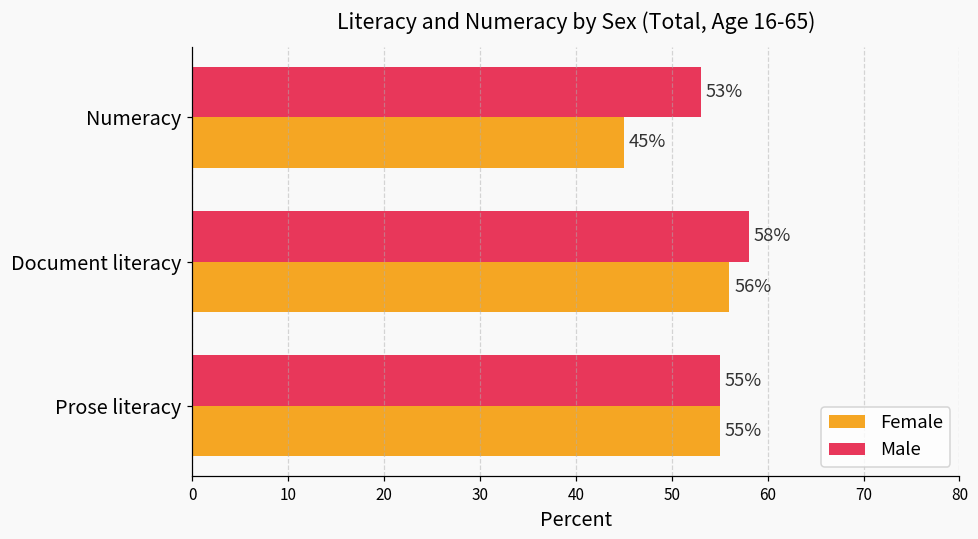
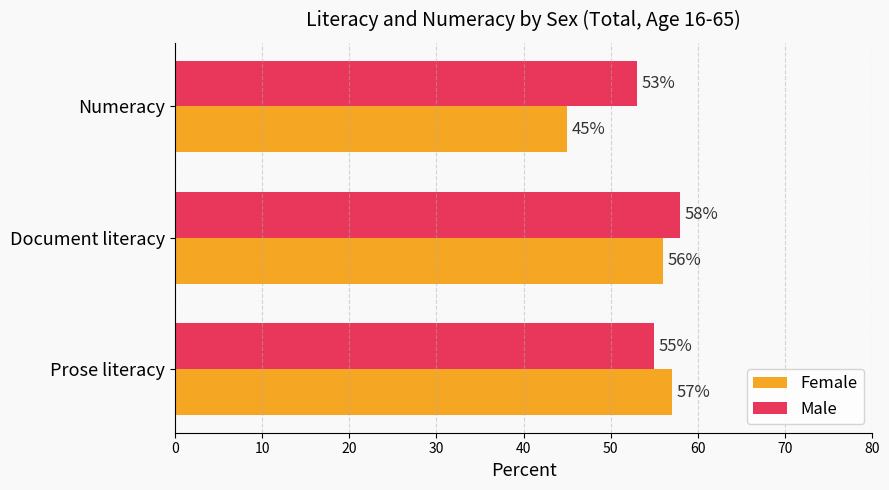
Female, Prose literacy: 55% -> 57%
